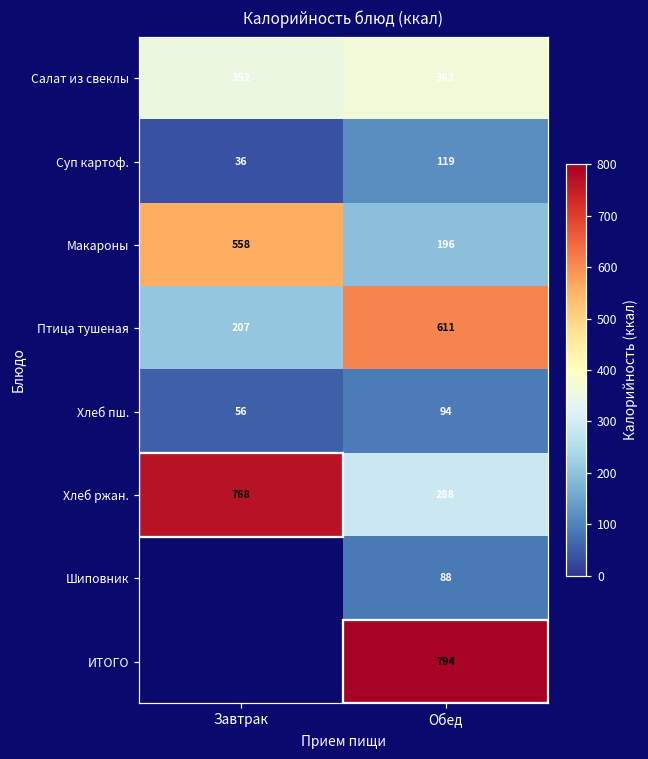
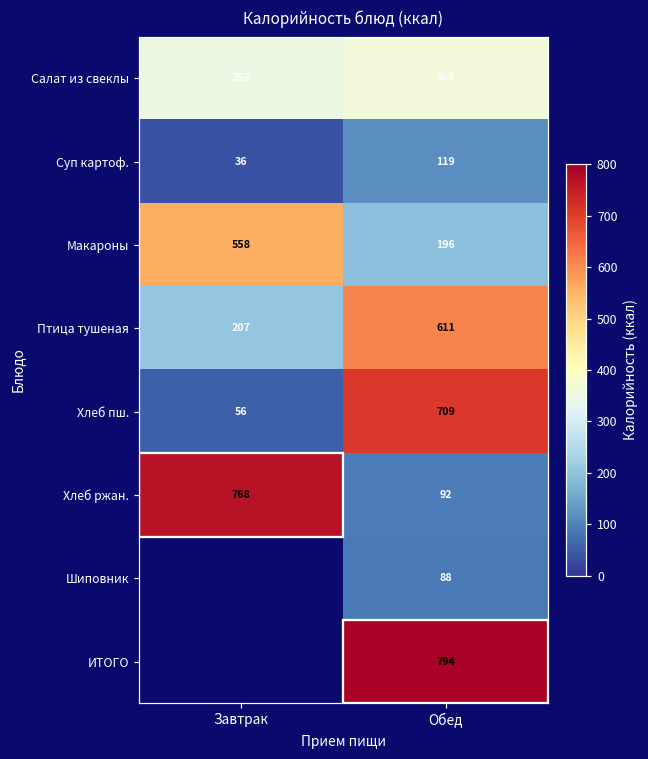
Хлеб пш., Обед: 94 -> 709
Хлеб ржан., Обед: 288 -> 92
